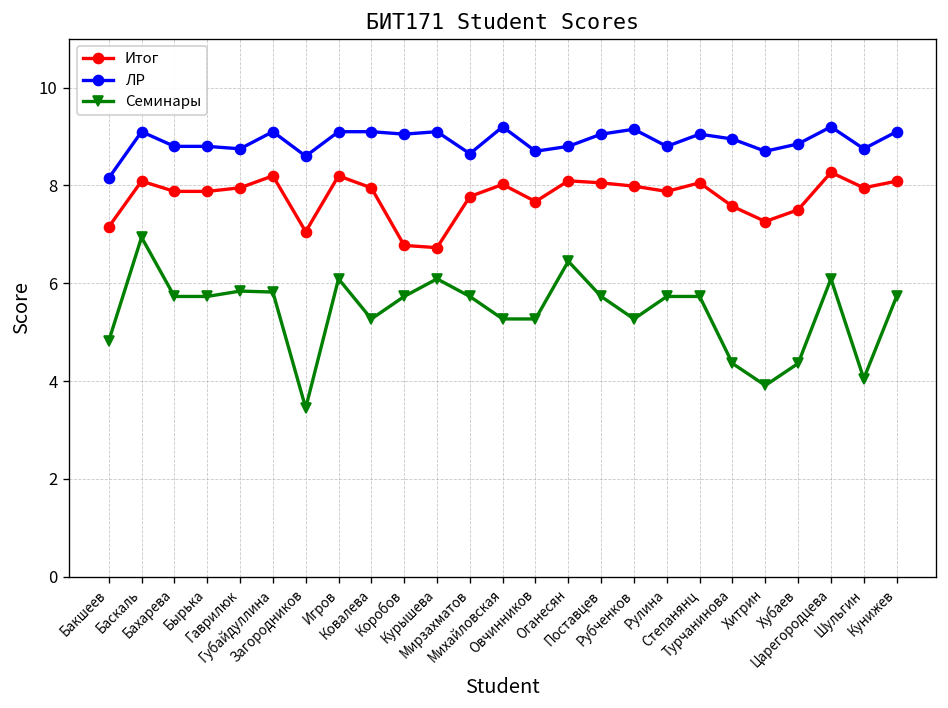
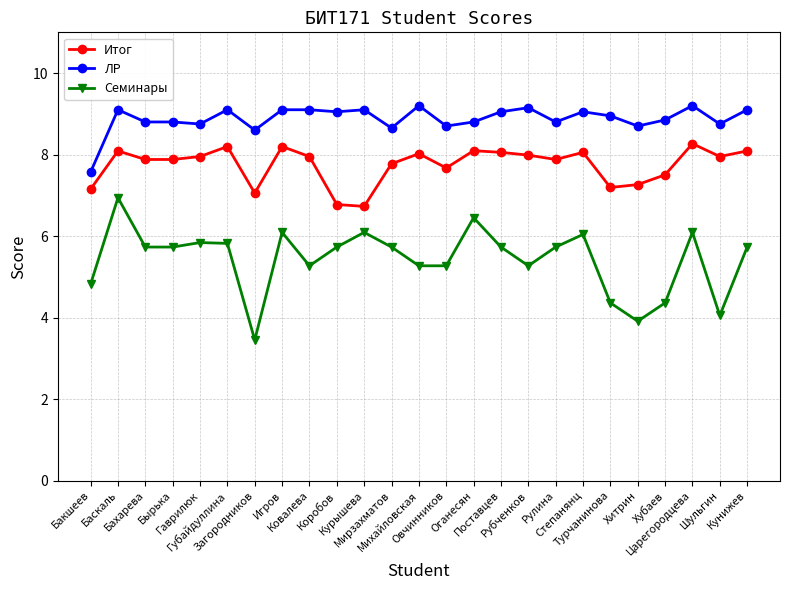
ЛР, Бакшеев: 8.2 -> 7.6
Семинары, Степанянц: 5.7 -> 6.0
Итог, Турчанинова: 7.6 -> 7.2
